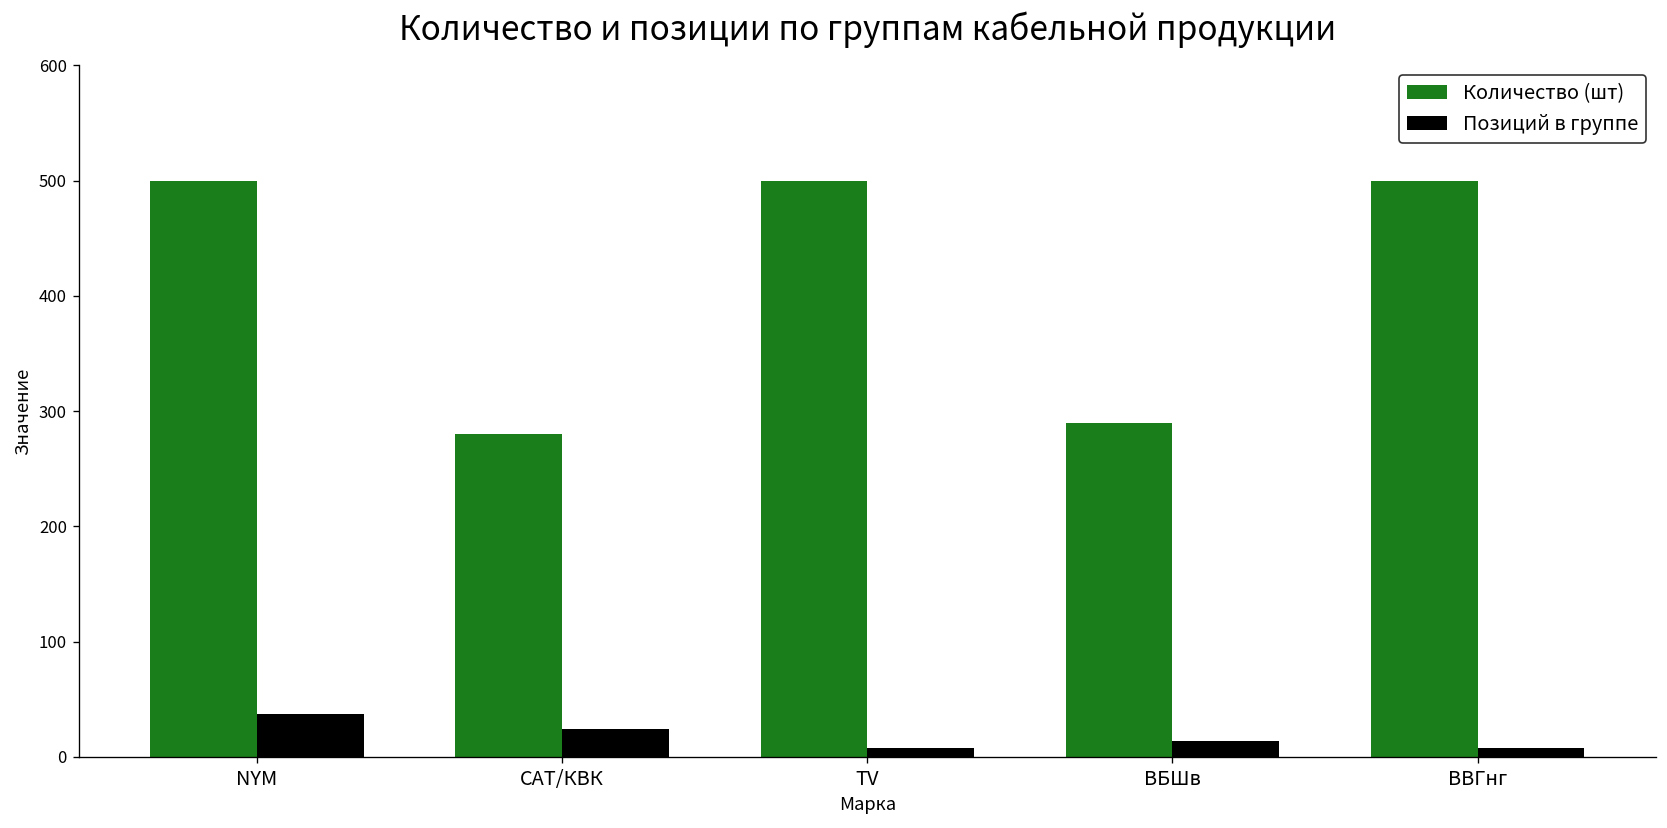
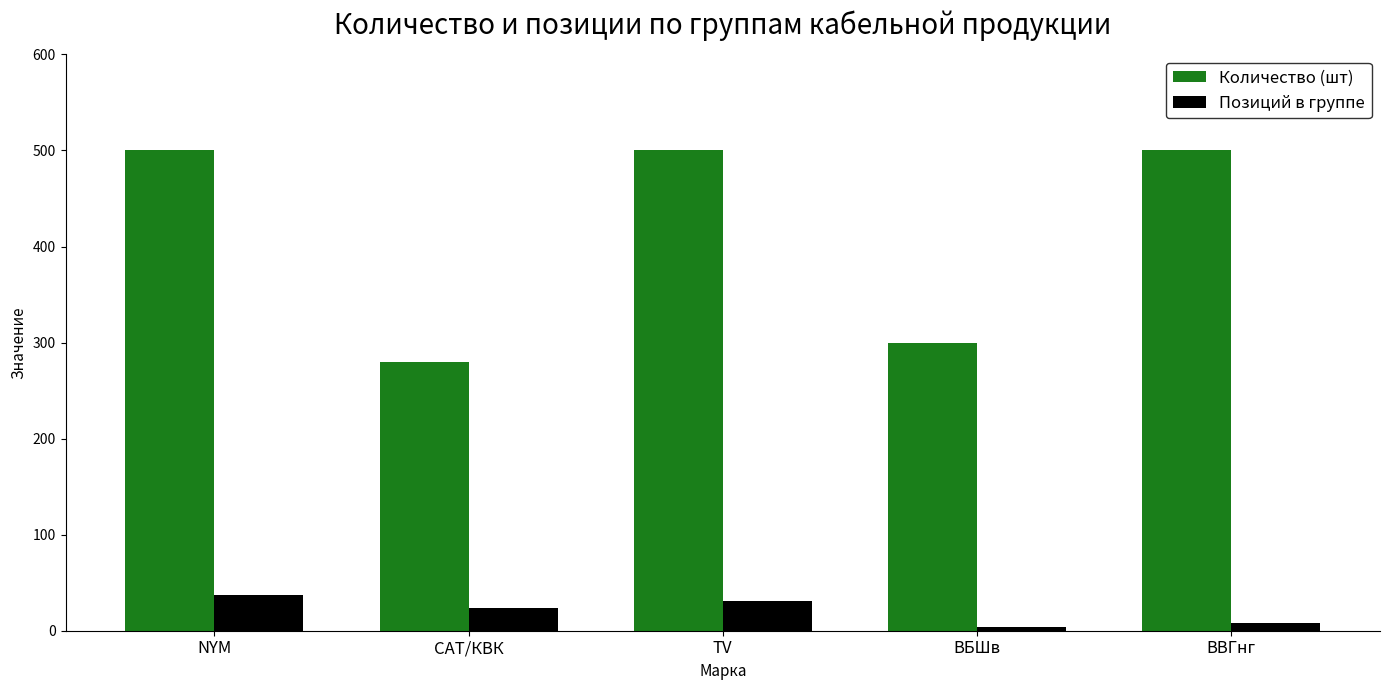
Позиций в группе, TV: 10 -> 30
Количество (шт), ВБШв: 290 -> 300
Позиций в группе, ВБШв: 10 -> 0
